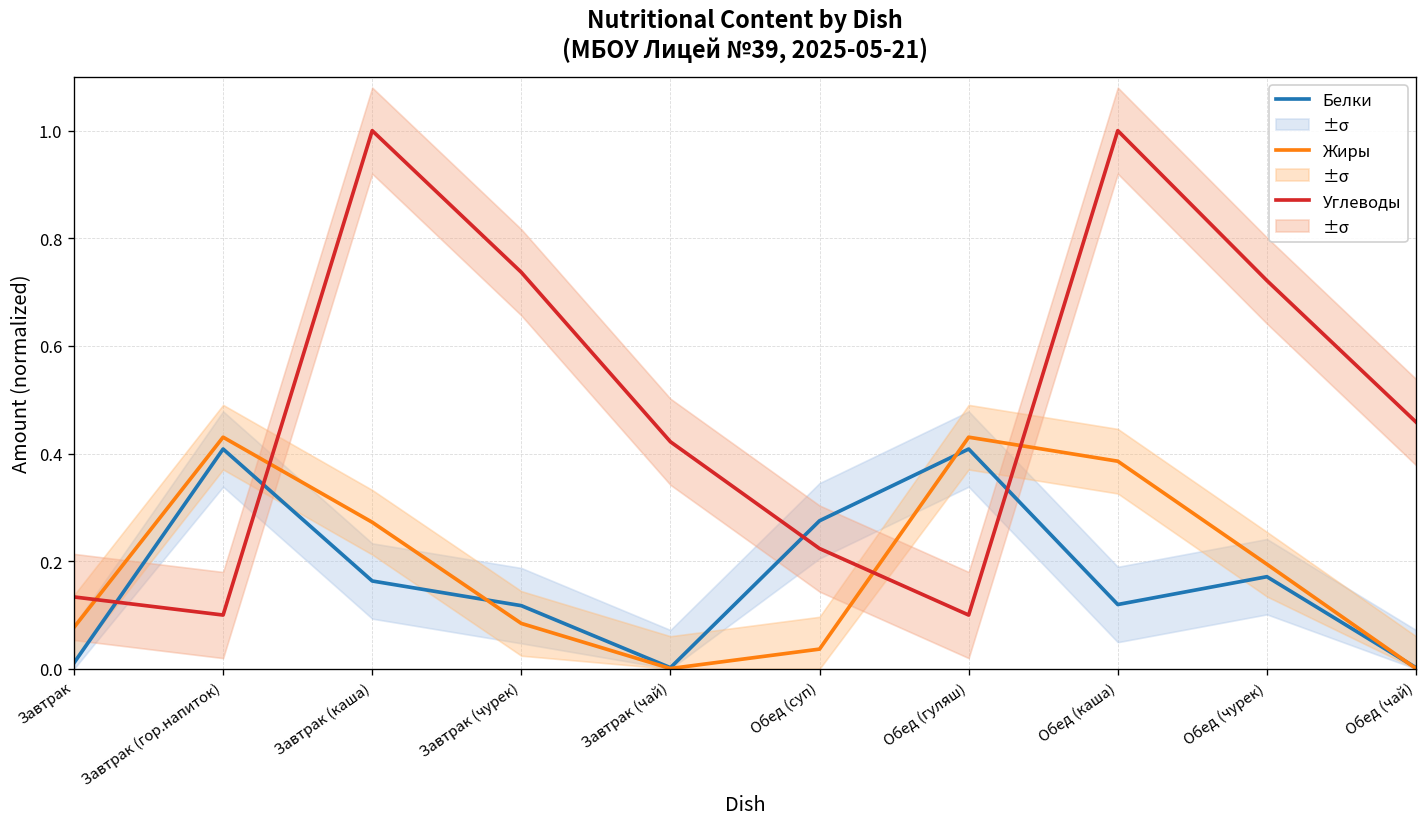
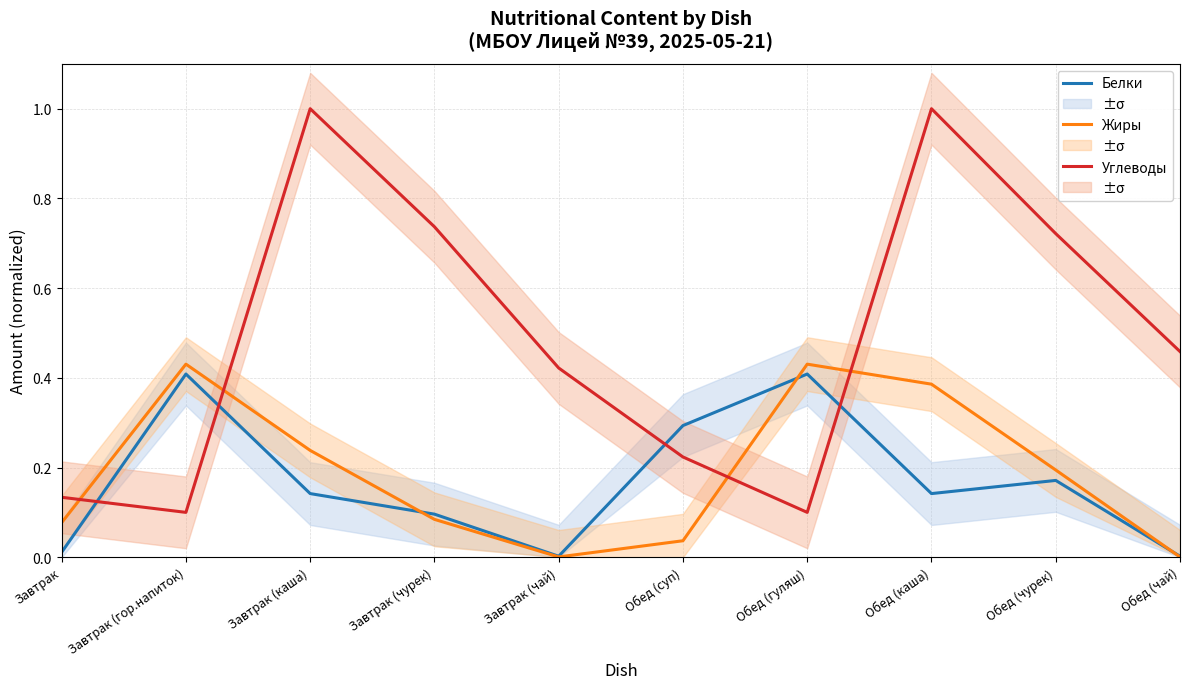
Белки, Завтрак (каша): 0.16 -> 0.14
Жиры, Завтрак (каша): 0.27 -> 0.24
Белки, Завтрак (чурек): 0.12 -> 0.10
Белки, Обед (суп): 0.28 -> 0.29
Белки, Обед (каша): 0.12 -> 0.14
